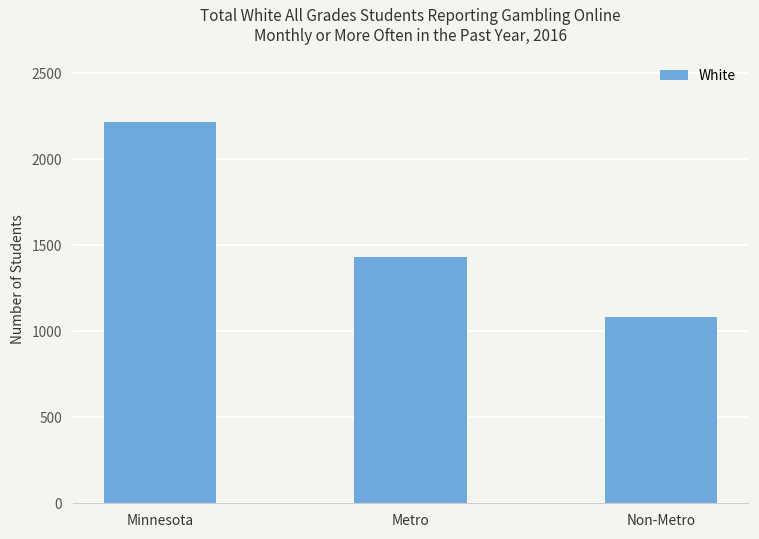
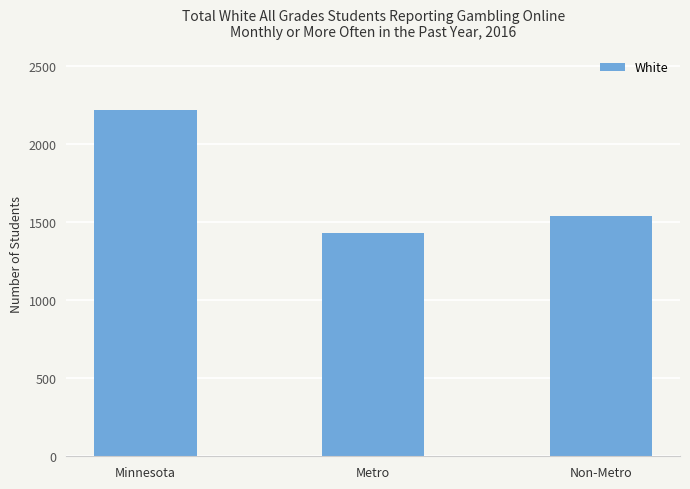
Non-Metro: 1080 -> 1540
